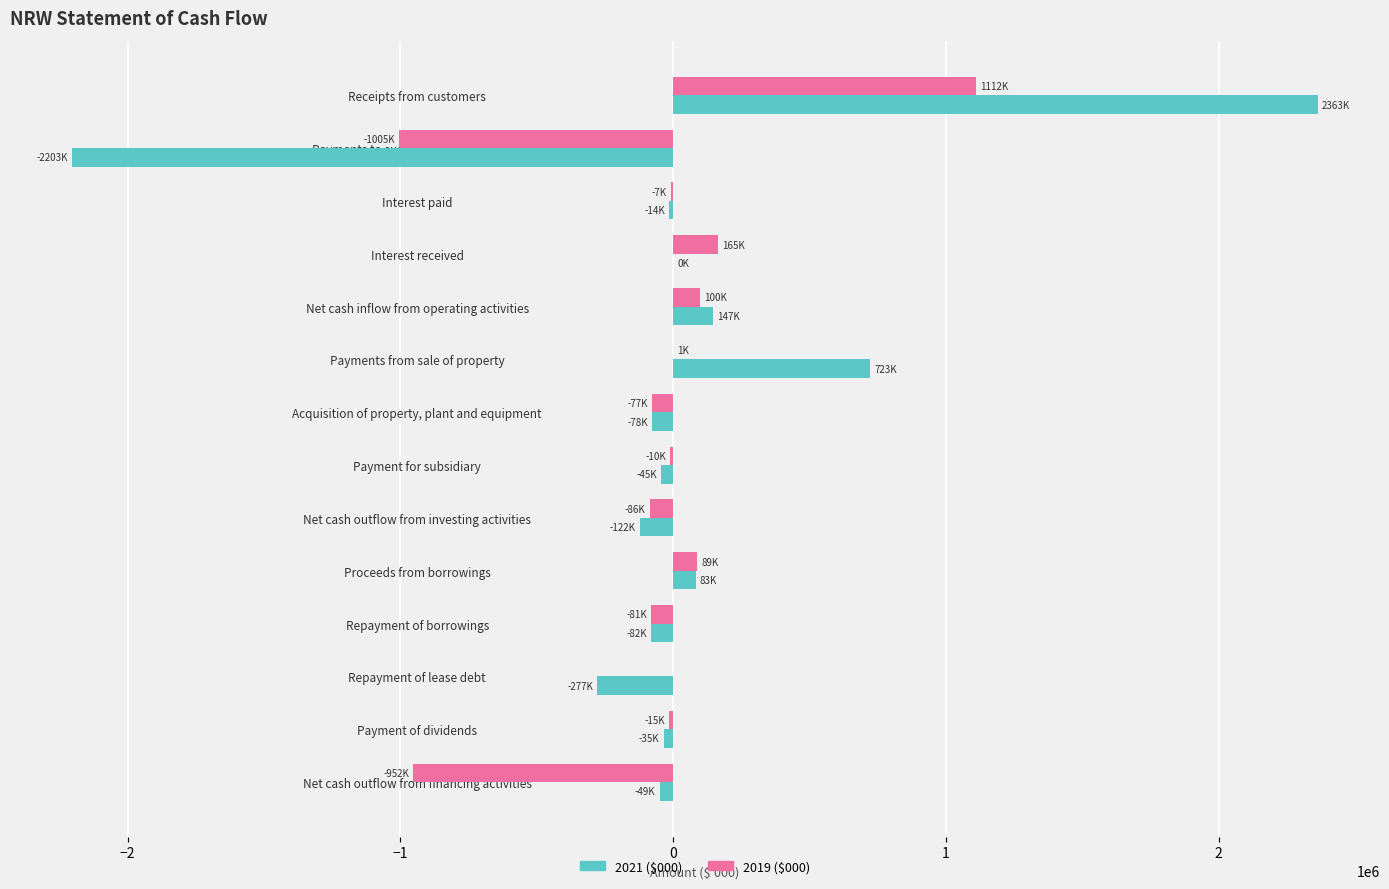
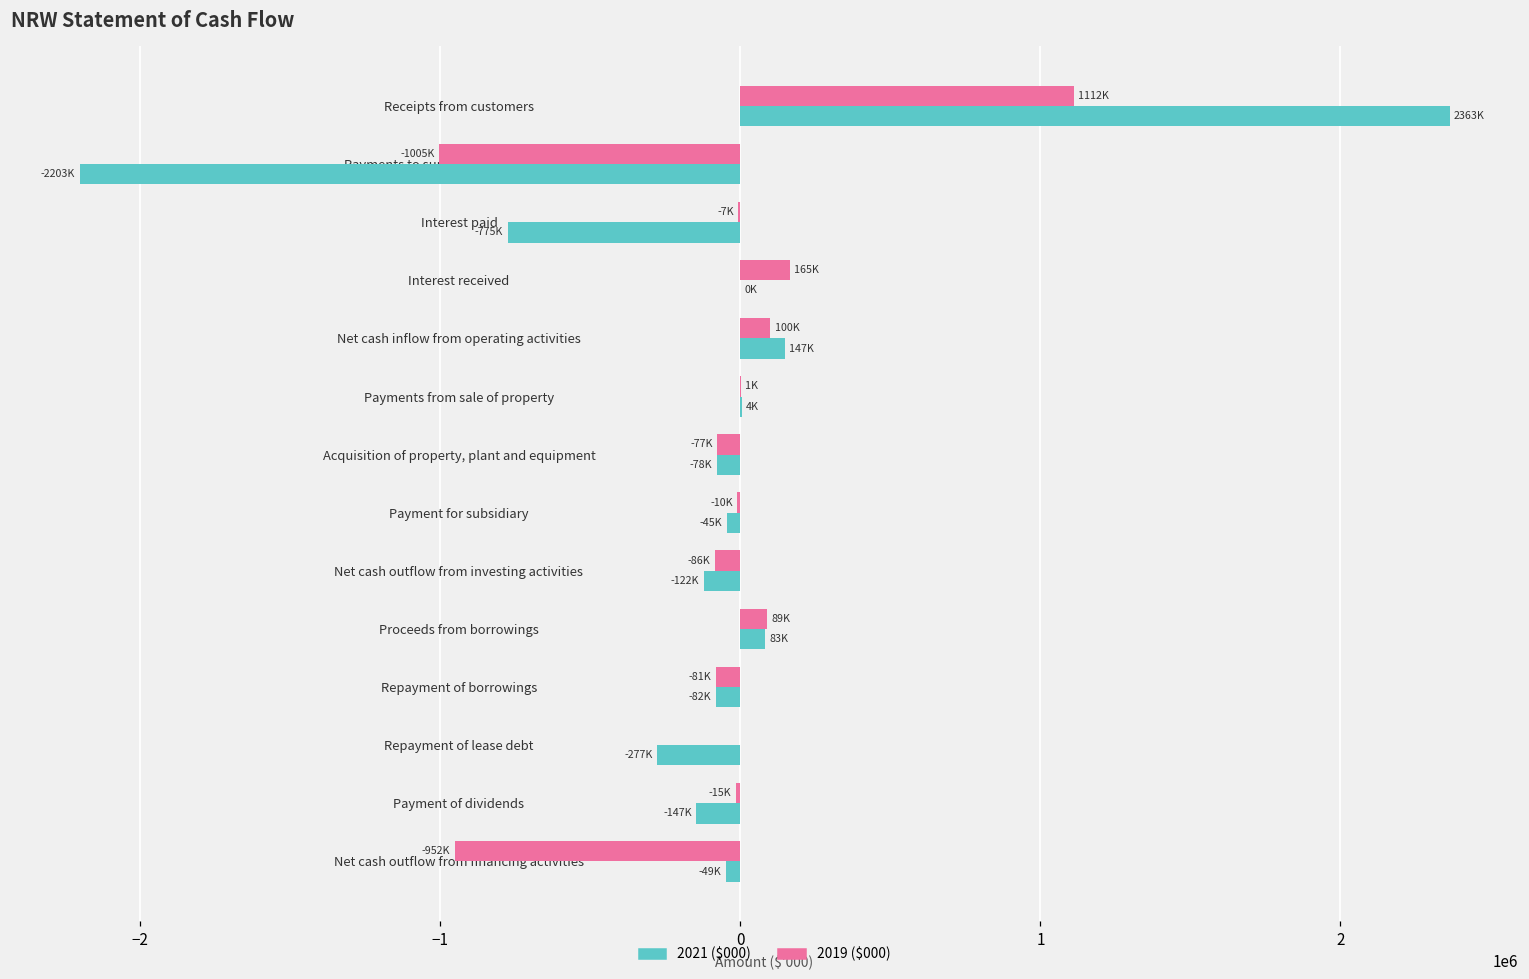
2021 ($000), Interest paid: -14K -> -775K
2021 ($000), Payments from sale of property: 723K -> 4K
2021 ($000), Payment of dividends: -35K -> -147K
